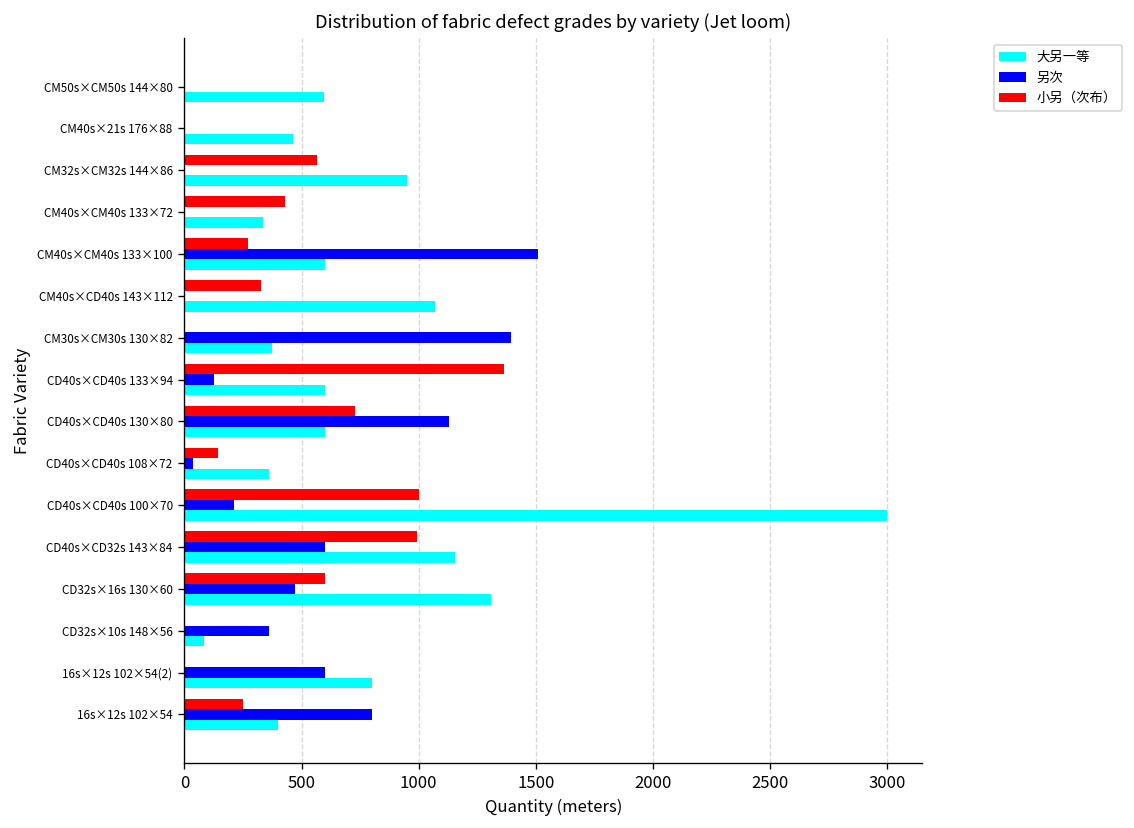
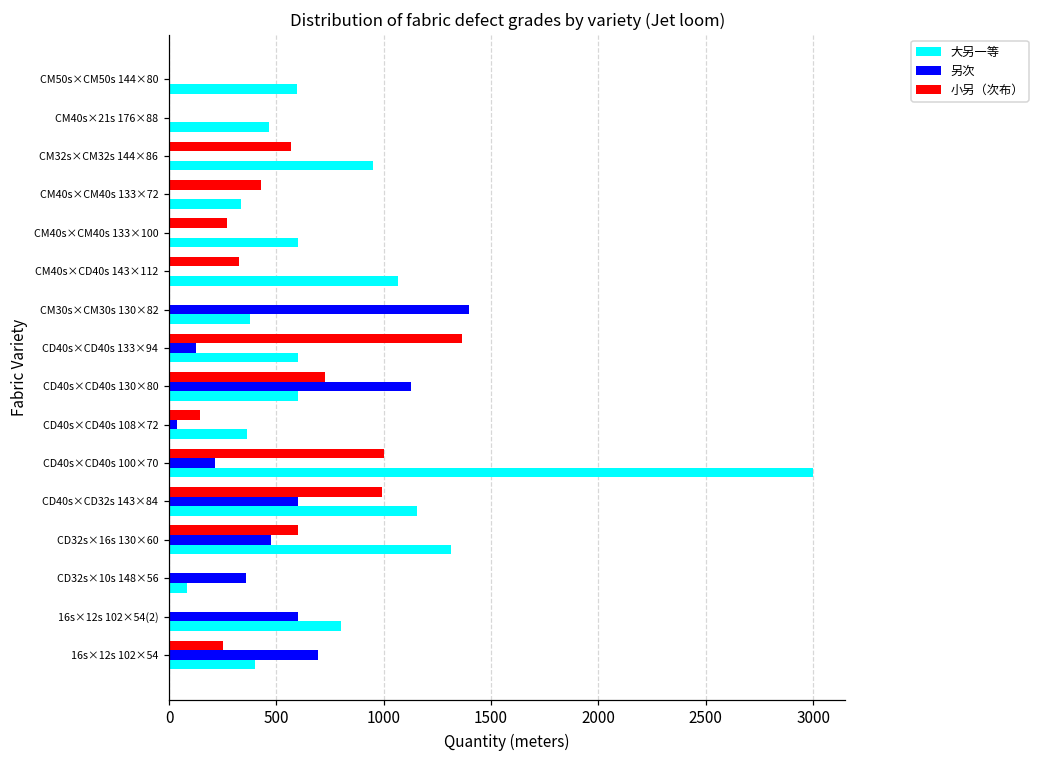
另次, CM40s×CM40s 133×100: 1510 -> 0
另次, 16s×12s 102×54: 800 -> 700
